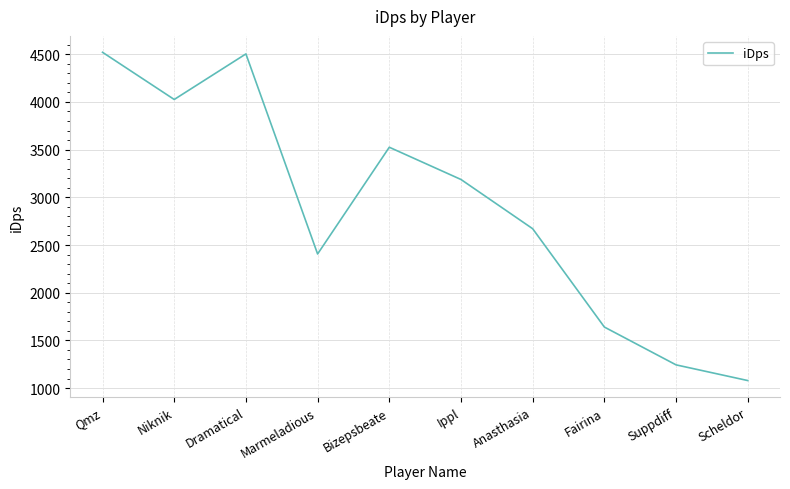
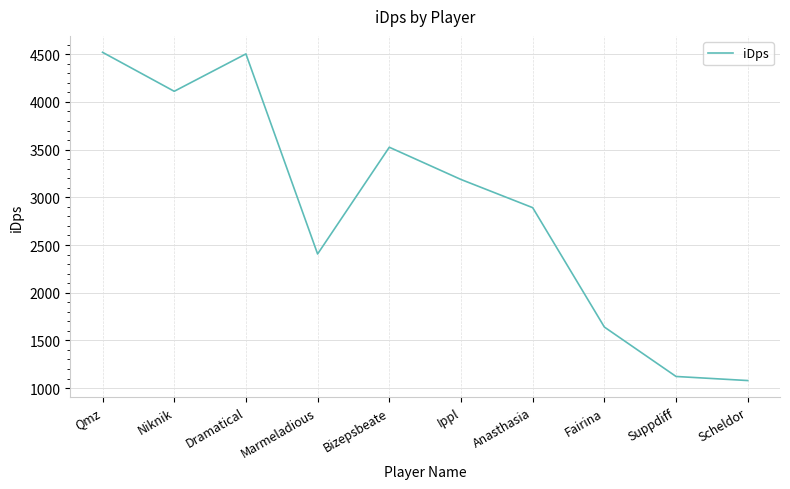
Niknik: 4000 -> 4100
Anasthasia: 2700 -> 2900
Suppdiff: 1200 -> 1100
